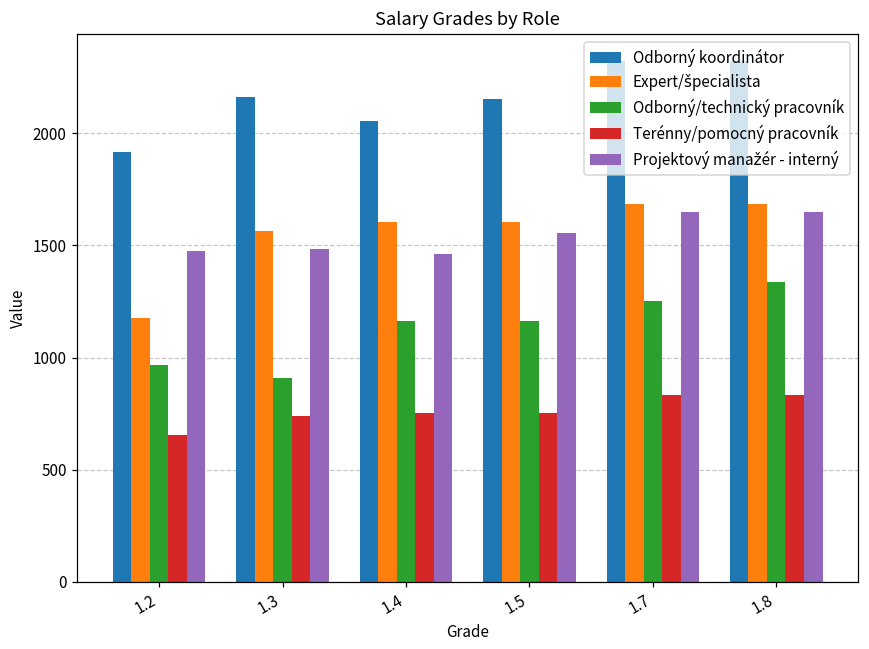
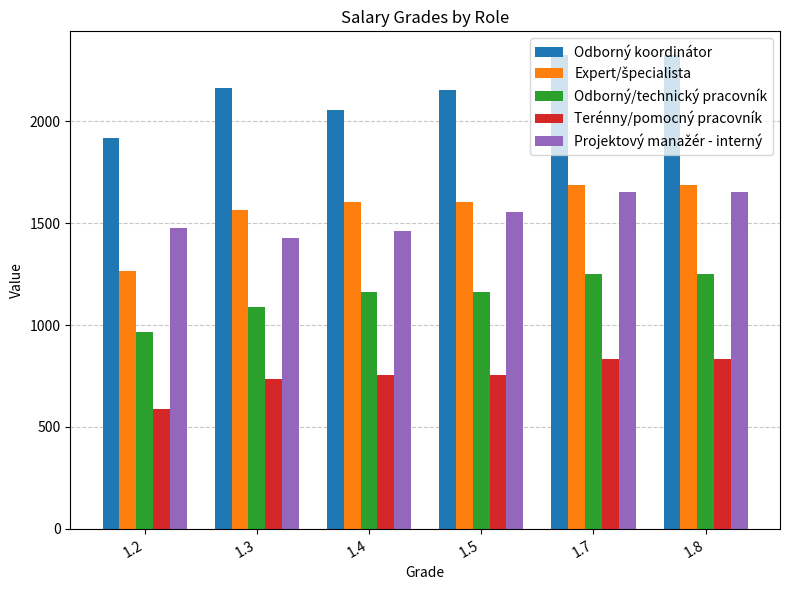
Expert/špecialista, 1.2: 1180 -> 1270
Terénny/pomocný pracovník, 1.2: 650 -> 590
Odborný/technický pracovník, 1.3: 910 -> 1090
Projektový manažér - interný, 1.3: 1480 -> 1430
Odborný/technický pracovník, 1.8: 1340 -> 1250
